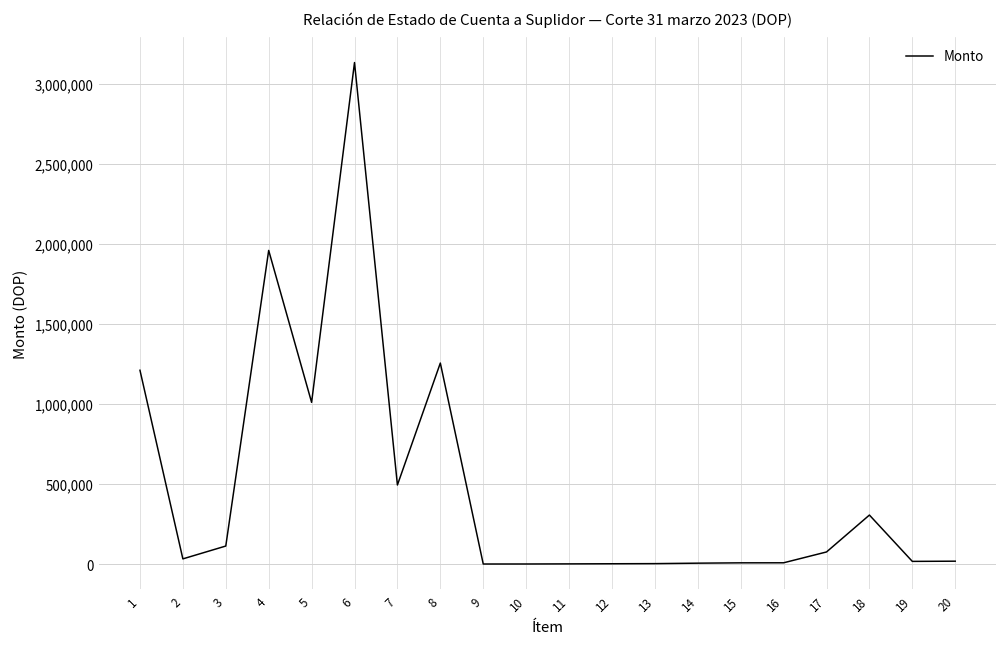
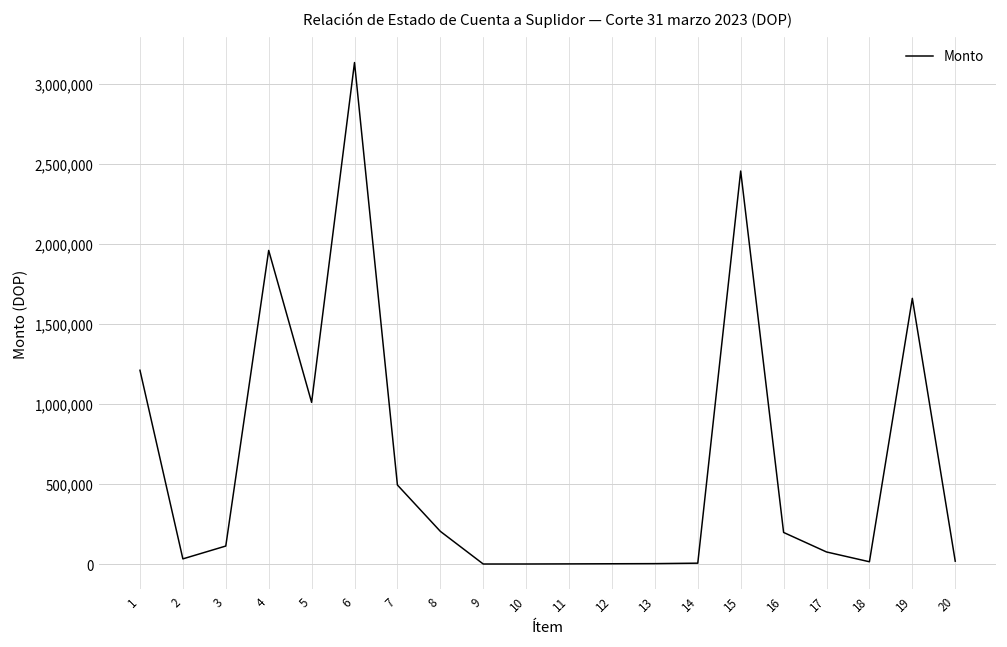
8: 1,260,000 -> 210,000
15: 10,000 -> 2,460,000
16: 10,000 -> 200,000
18: 310,000 -> 20,000
19: 20,000 -> 1,660,000
